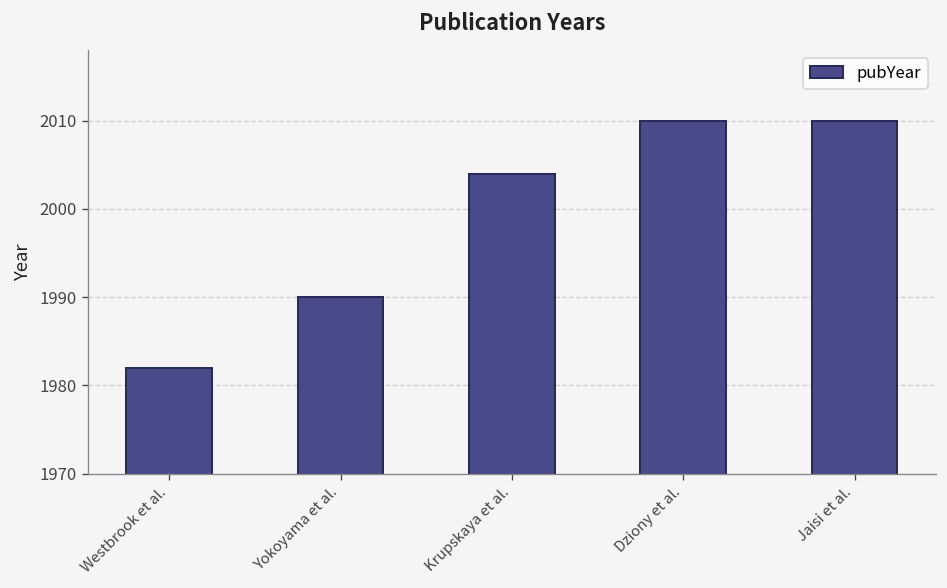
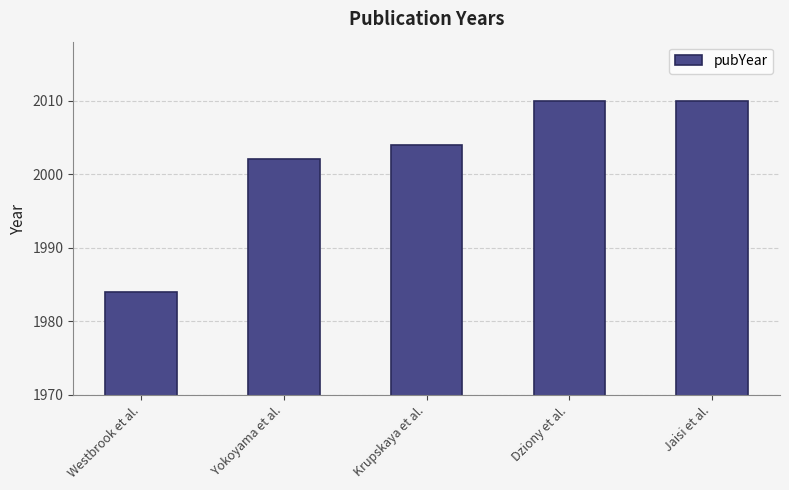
Westbrook et al.: 1982 -> 1984
Yokoyama et al.: 1990 -> 2002
